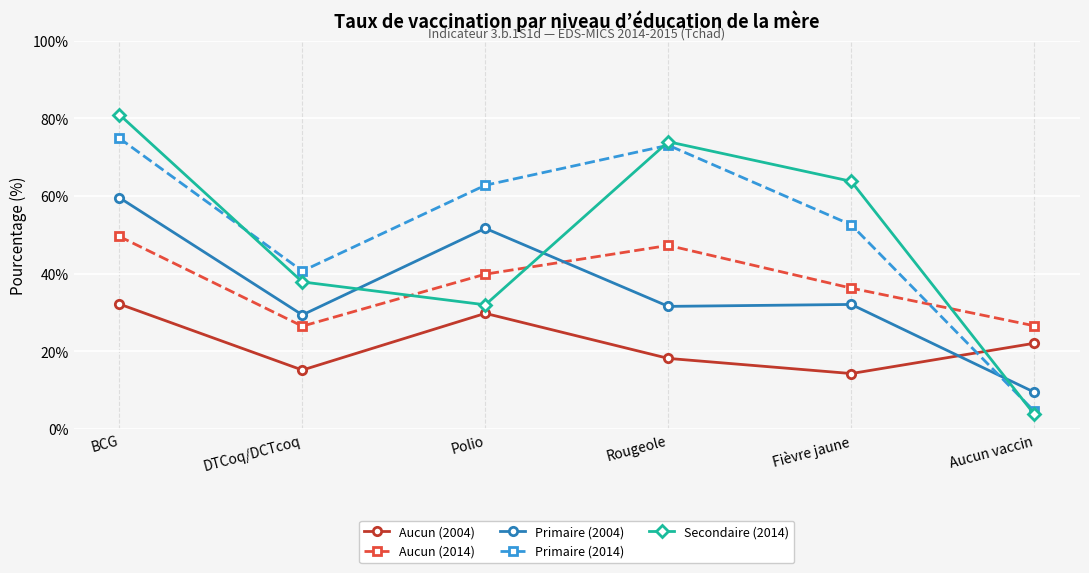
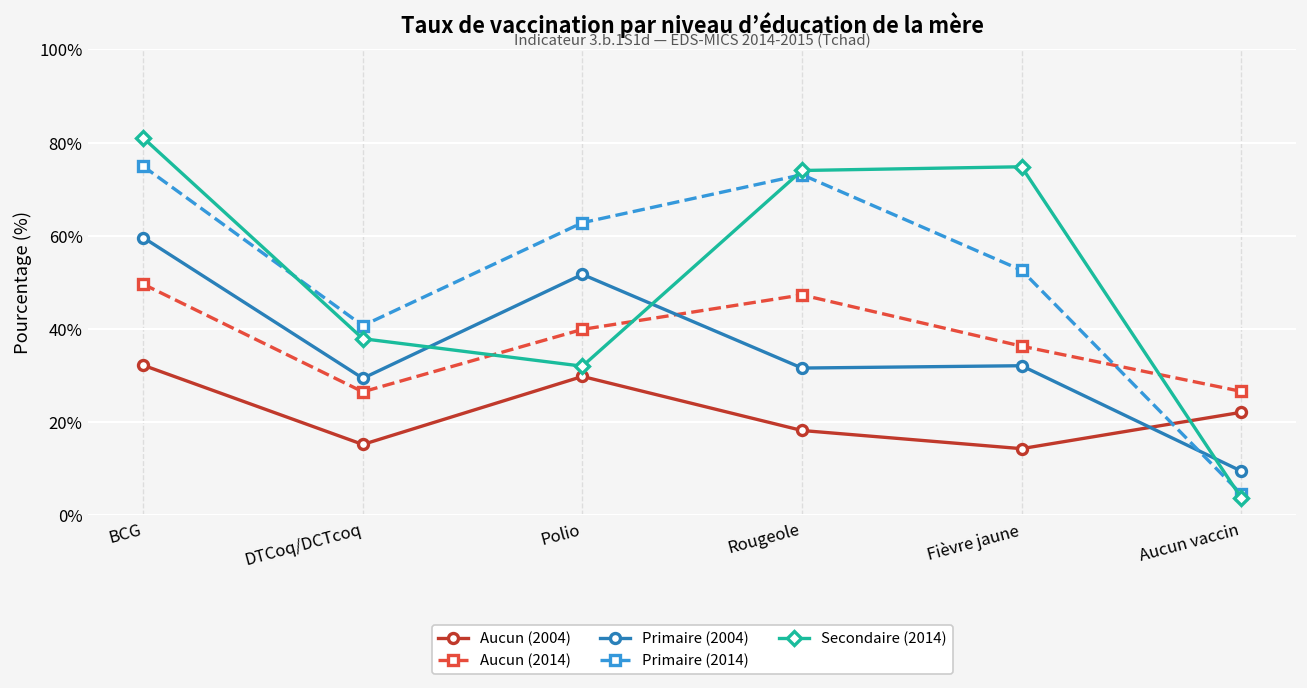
Secondaire (2014), Fièvre jaune: 64% -> 75%
